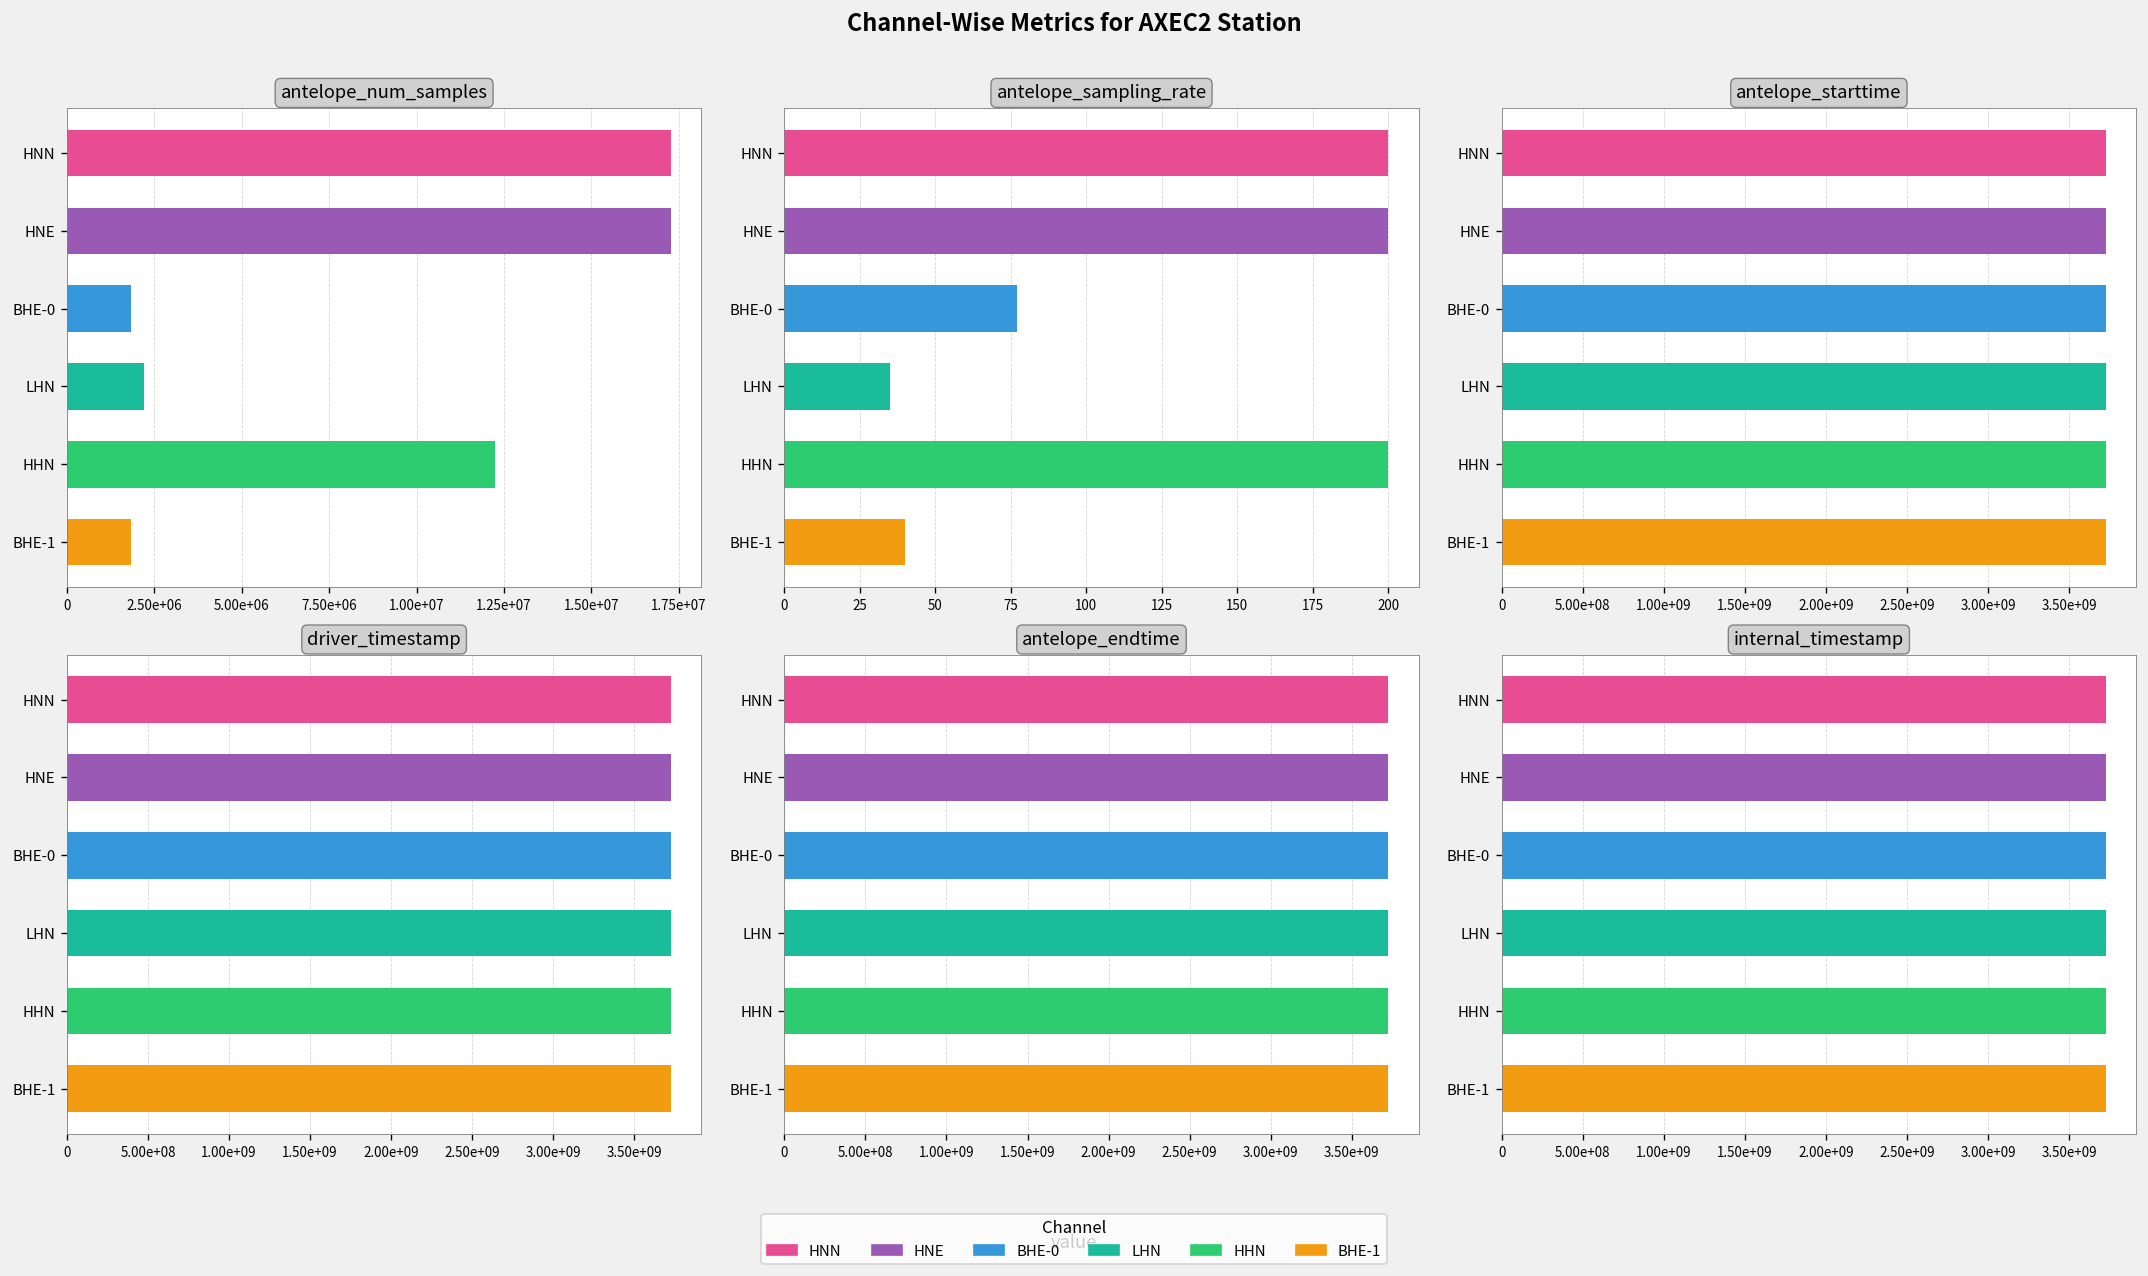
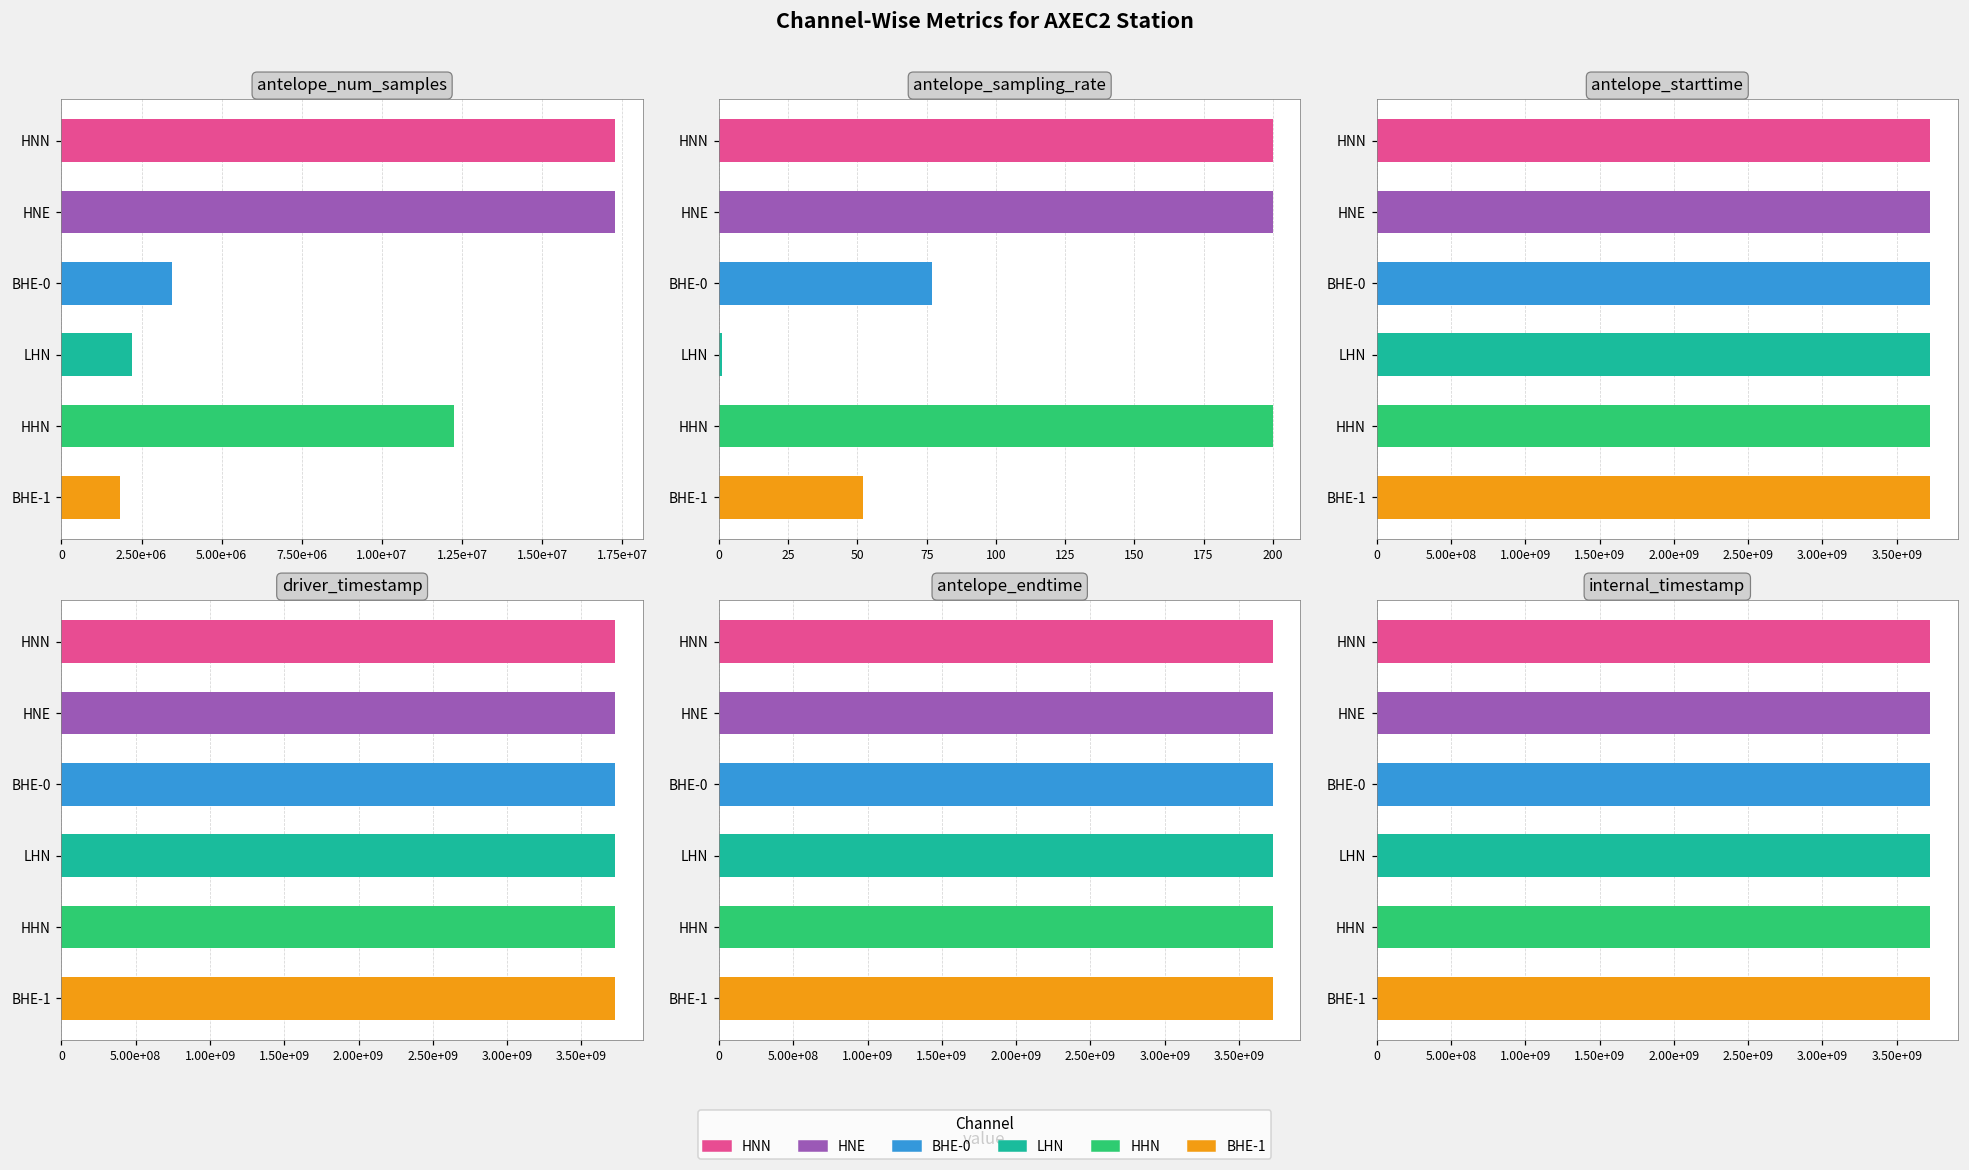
antelope_num_samples, BHE-0: 1800000 -> 3500000
antelope_sampling_rate, LHN: 35 -> 1
antelope_sampling_rate, BHE-1: 40 -> 52
